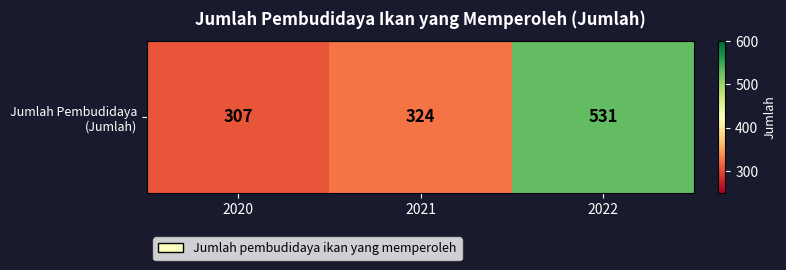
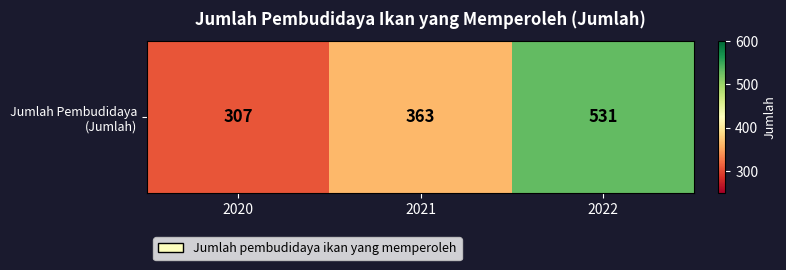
Jumlah Pembudidaya (Jumlah), 2021: 324 -> 363
